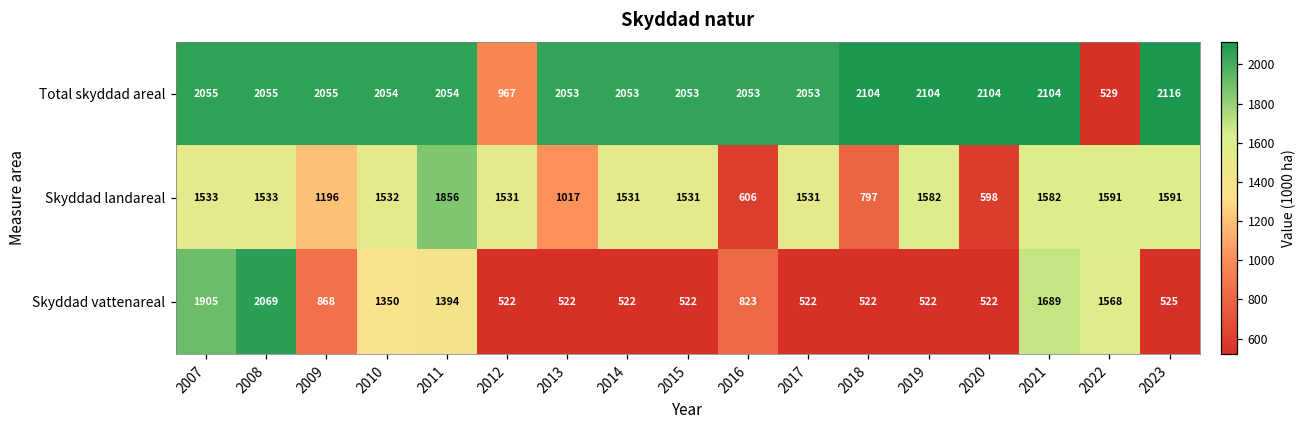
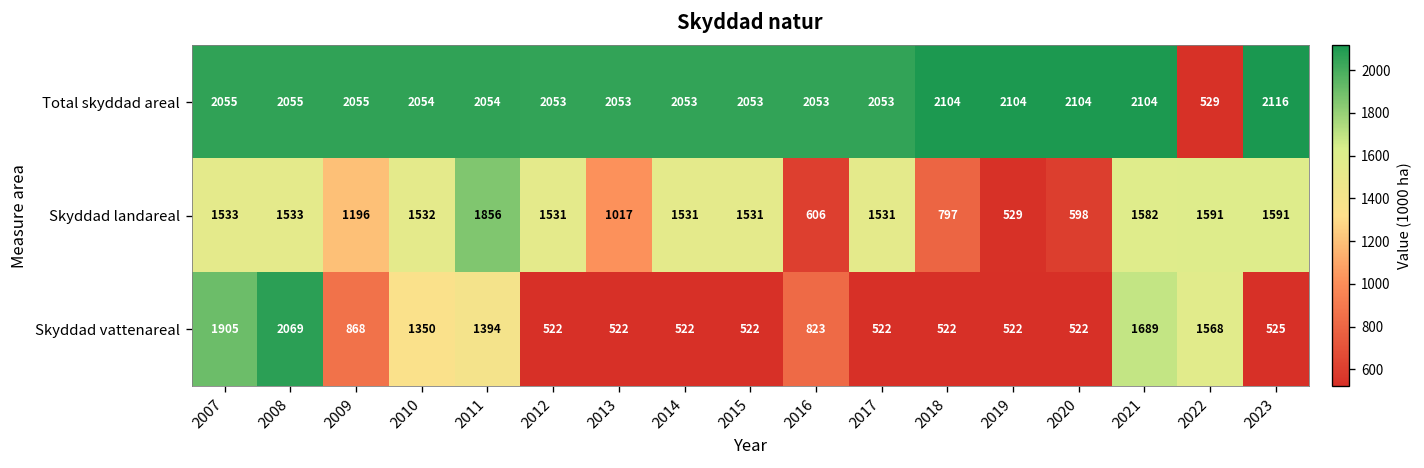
Total skyddad areal, 2012: 967 -> 2053
Skyddad landareal, 2019: 1582 -> 529
